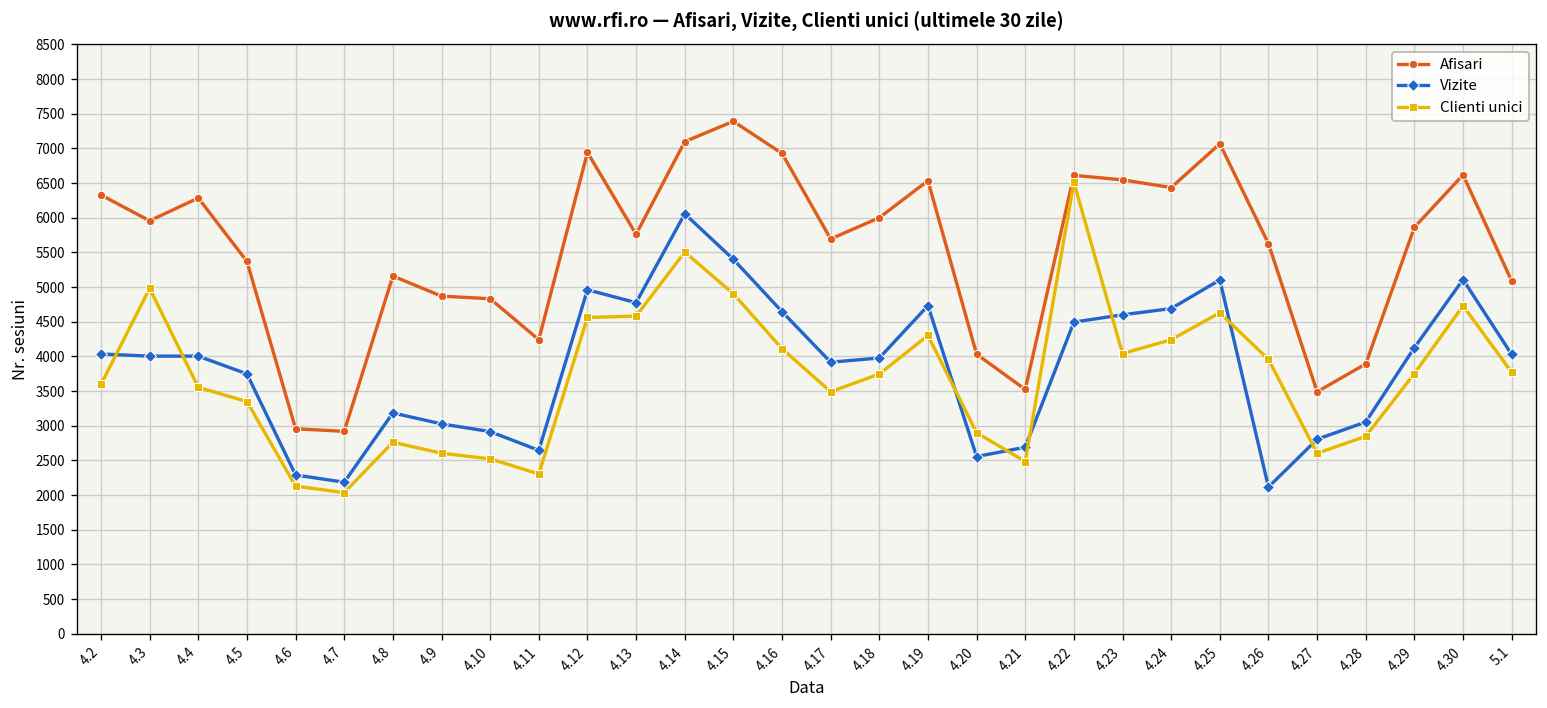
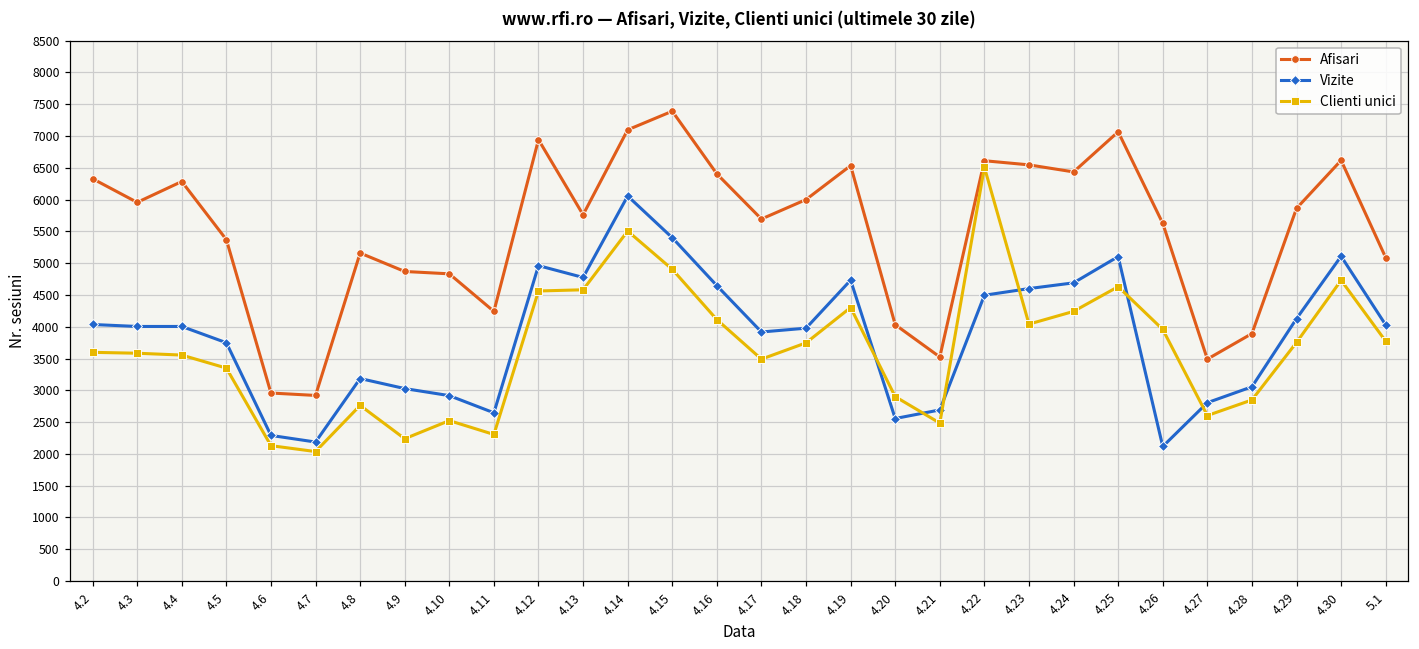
Clienti unici, 4.3: 5000 -> 3600
Clienti unici, 4.9: 2600 -> 2200
Afisari, 4.16: 6900 -> 6400
